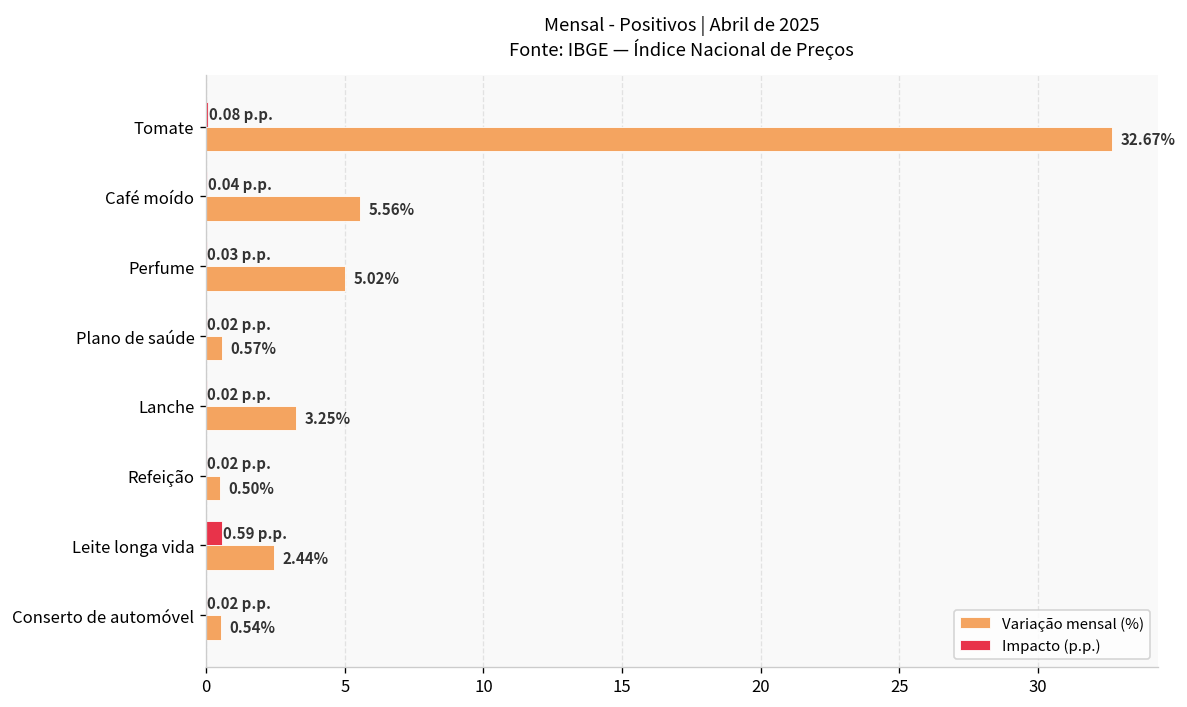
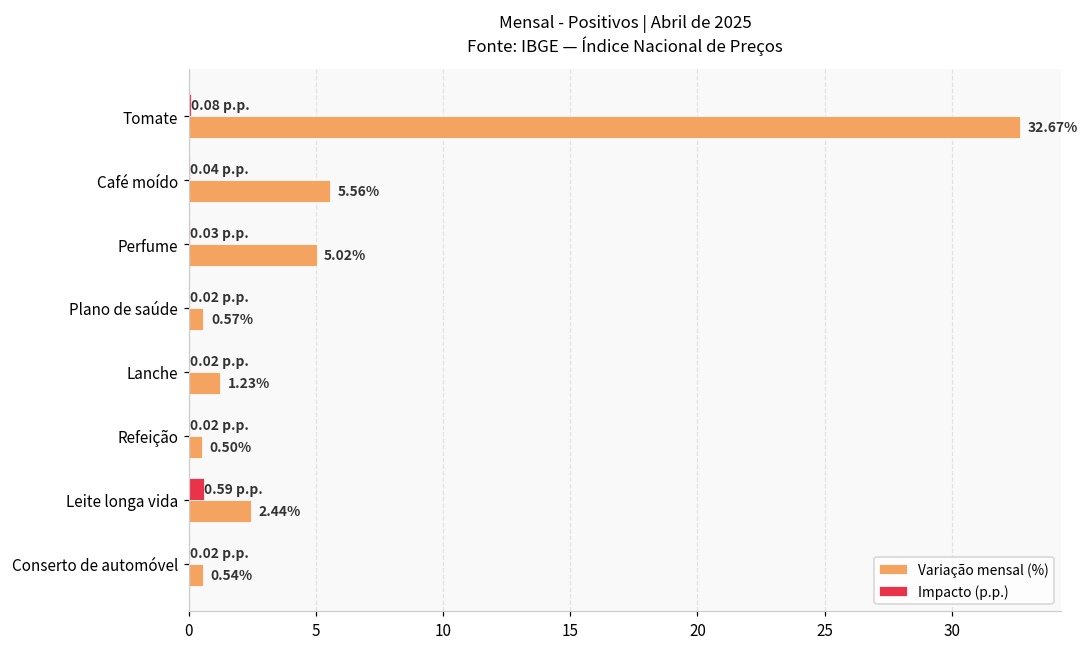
Variação mensal (%), Lanche: 3.25% -> 1.23%
